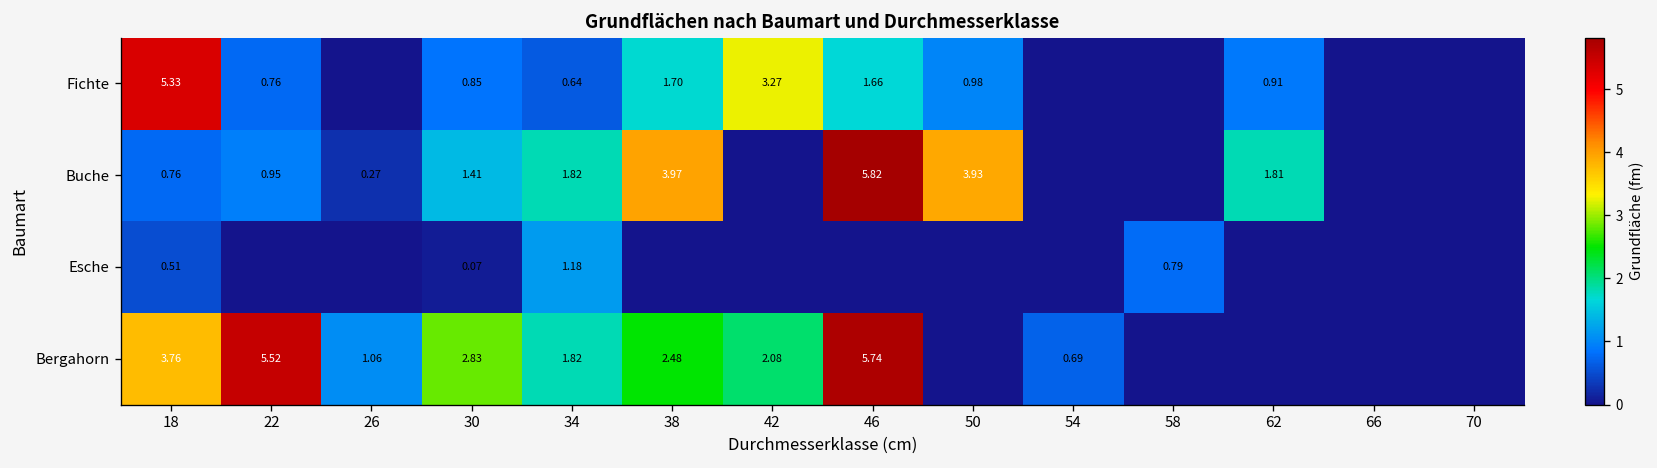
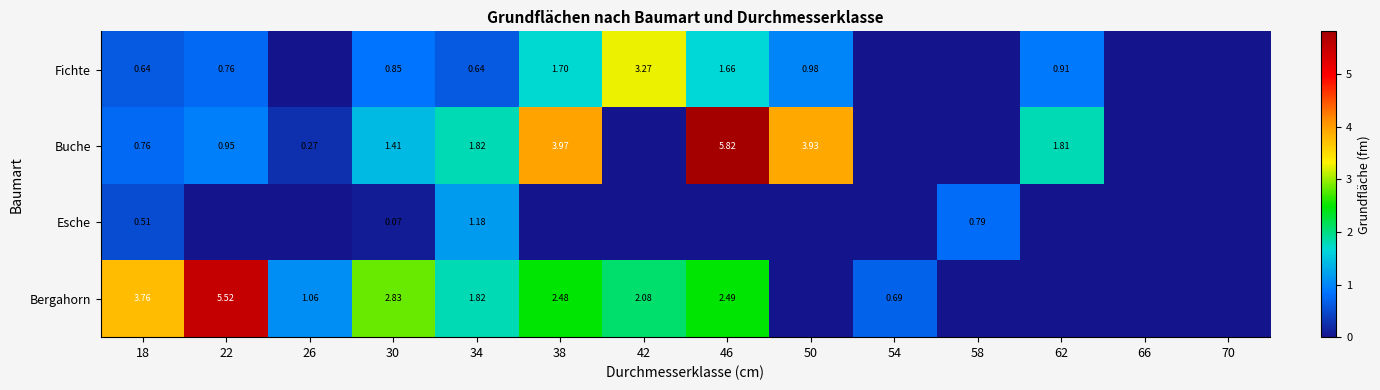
Fichte, 18: 5.33 -> 0.64
Bergahorn, 46: 5.74 -> 2.49
